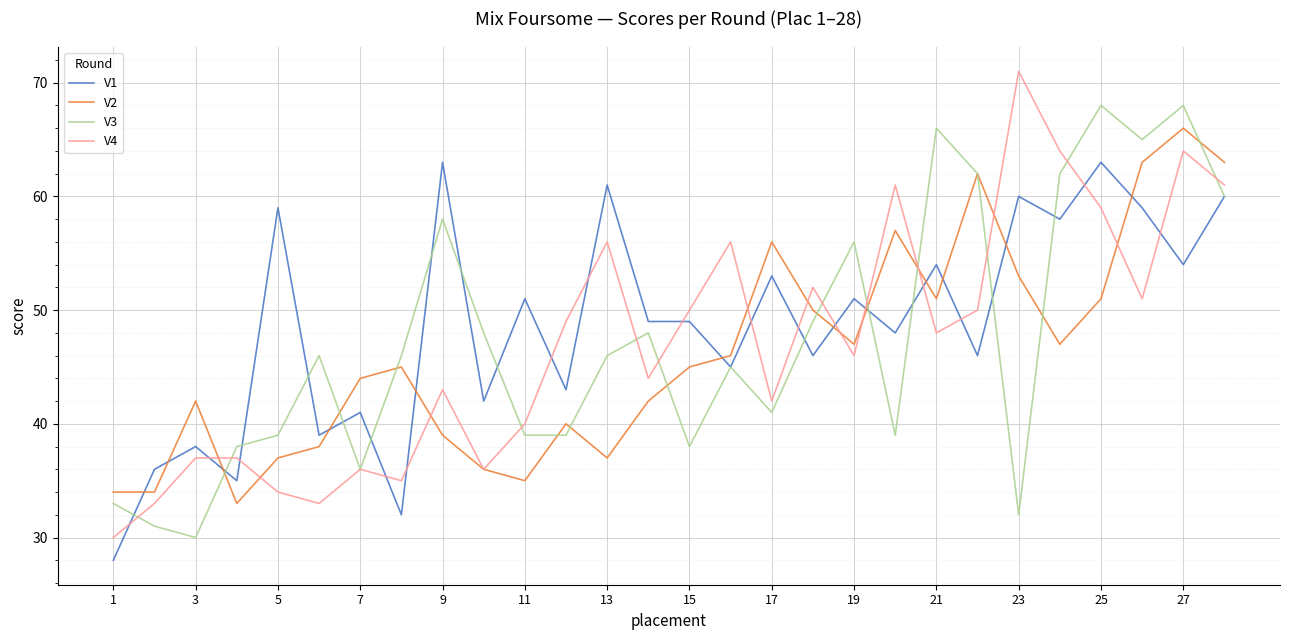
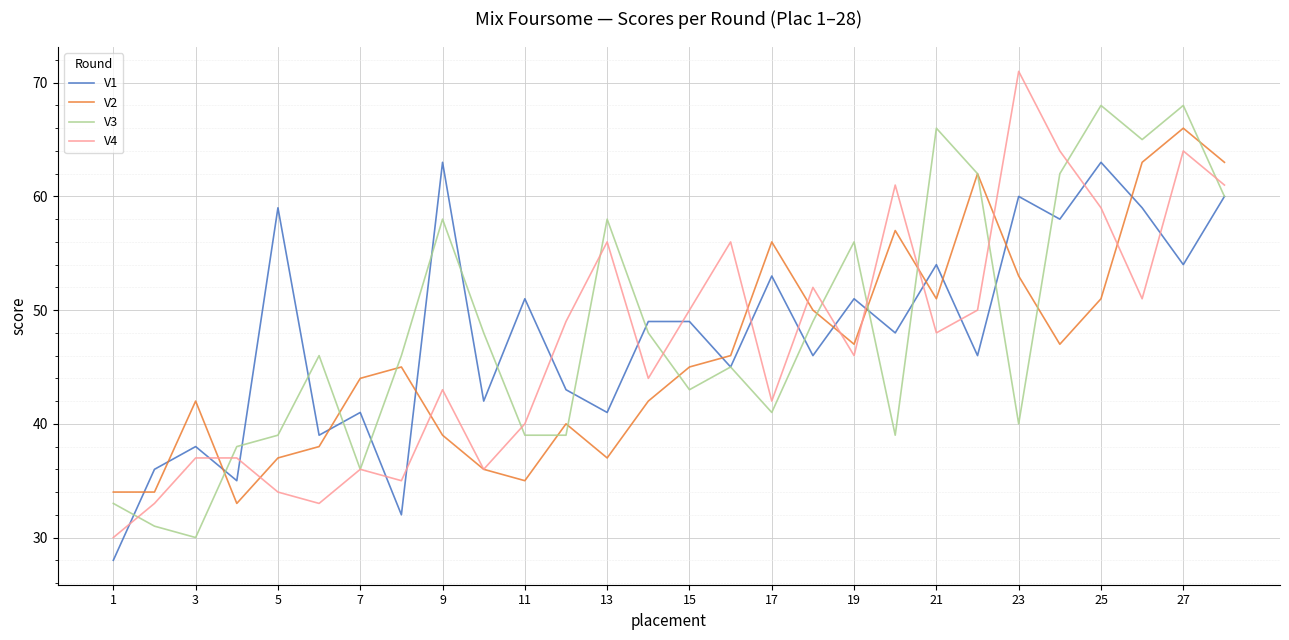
V1, 13: 61 -> 41
V3, 13: 46 -> 58
V3, 15: 38 -> 43
V3, 23: 32 -> 40
